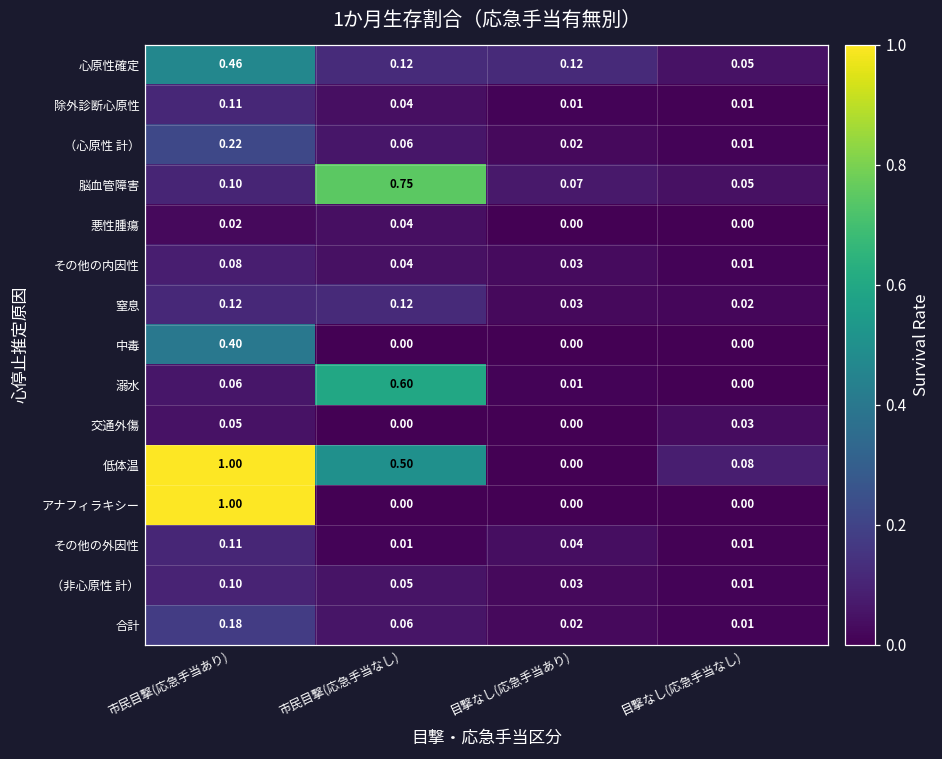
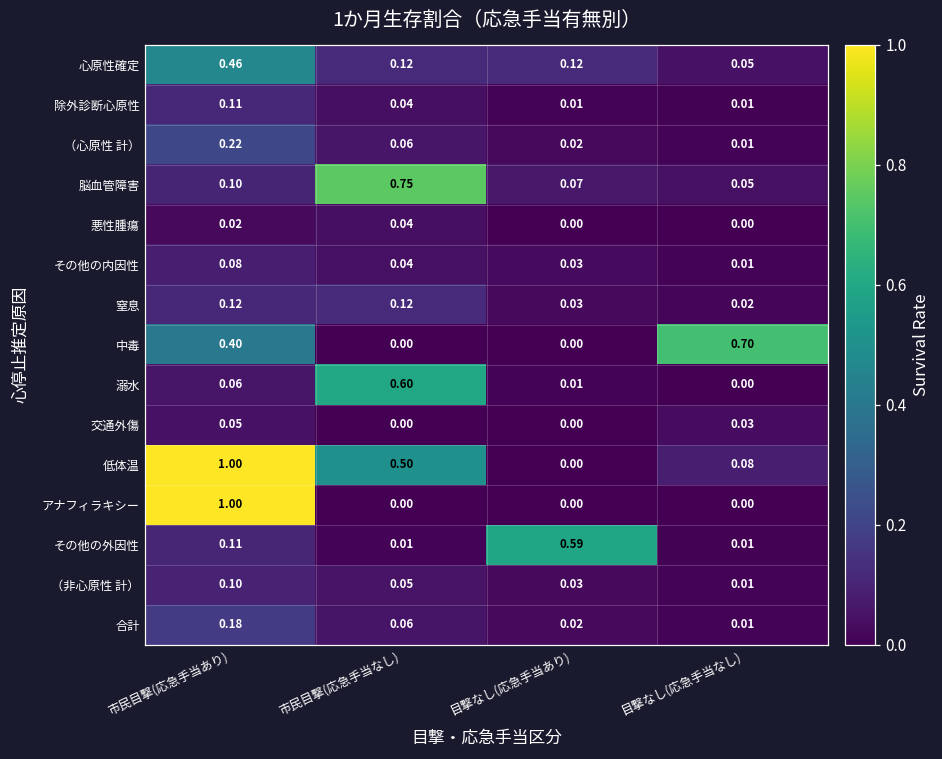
中毒, 目撃なし(応急手当なし): 0.00 -> 0.70
その他の外因性, 目撃なし(応急手当あり): 0.04 -> 0.59
